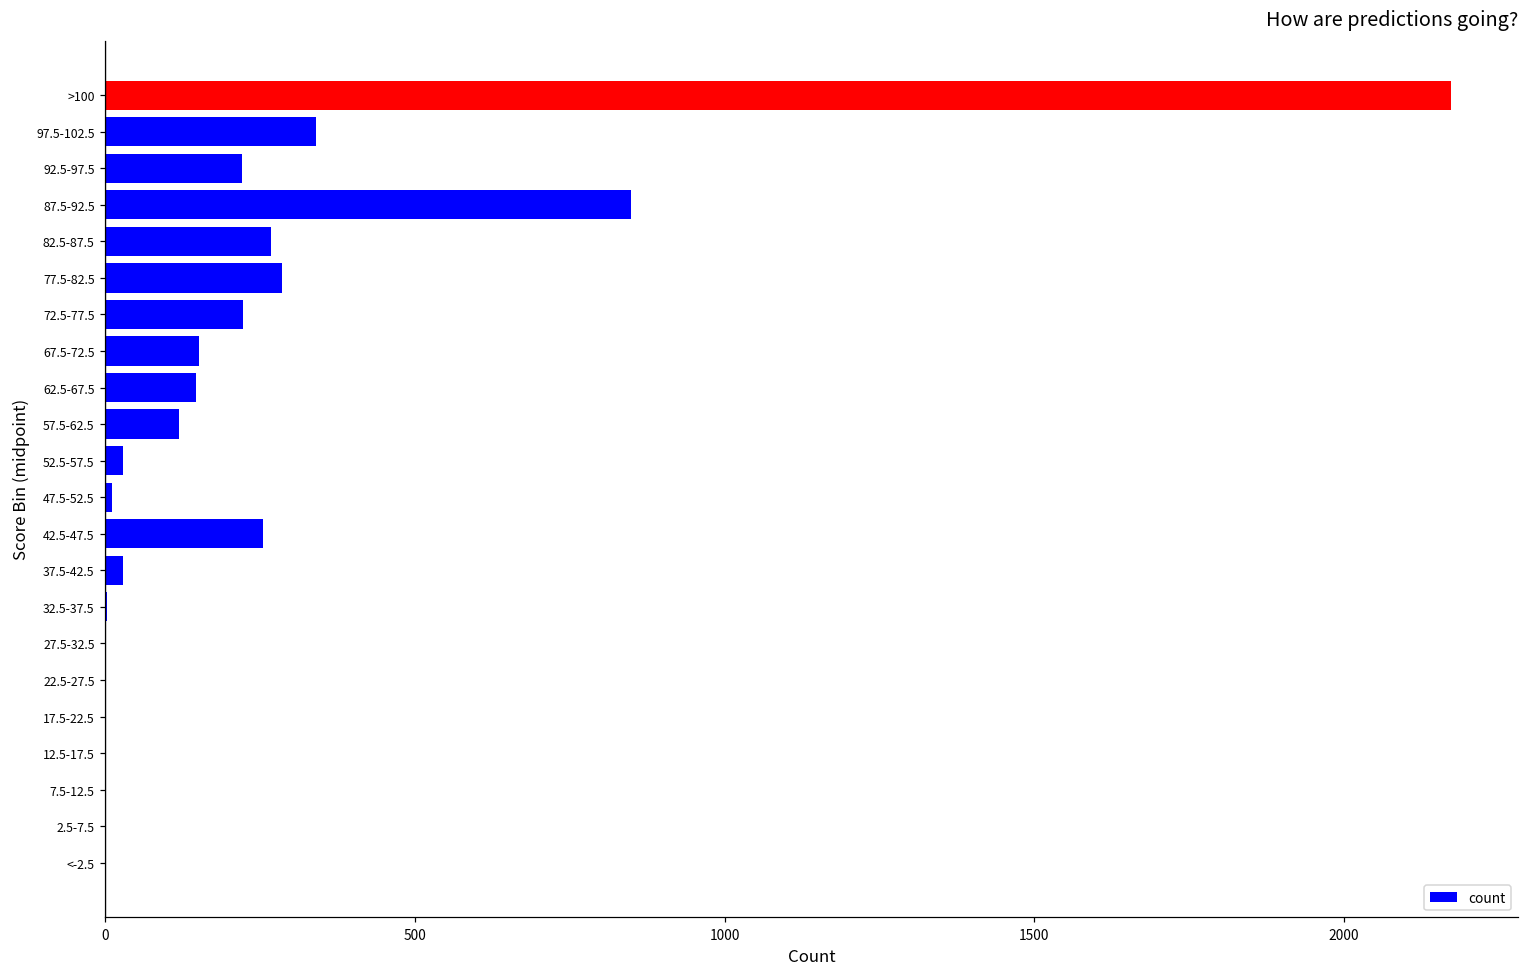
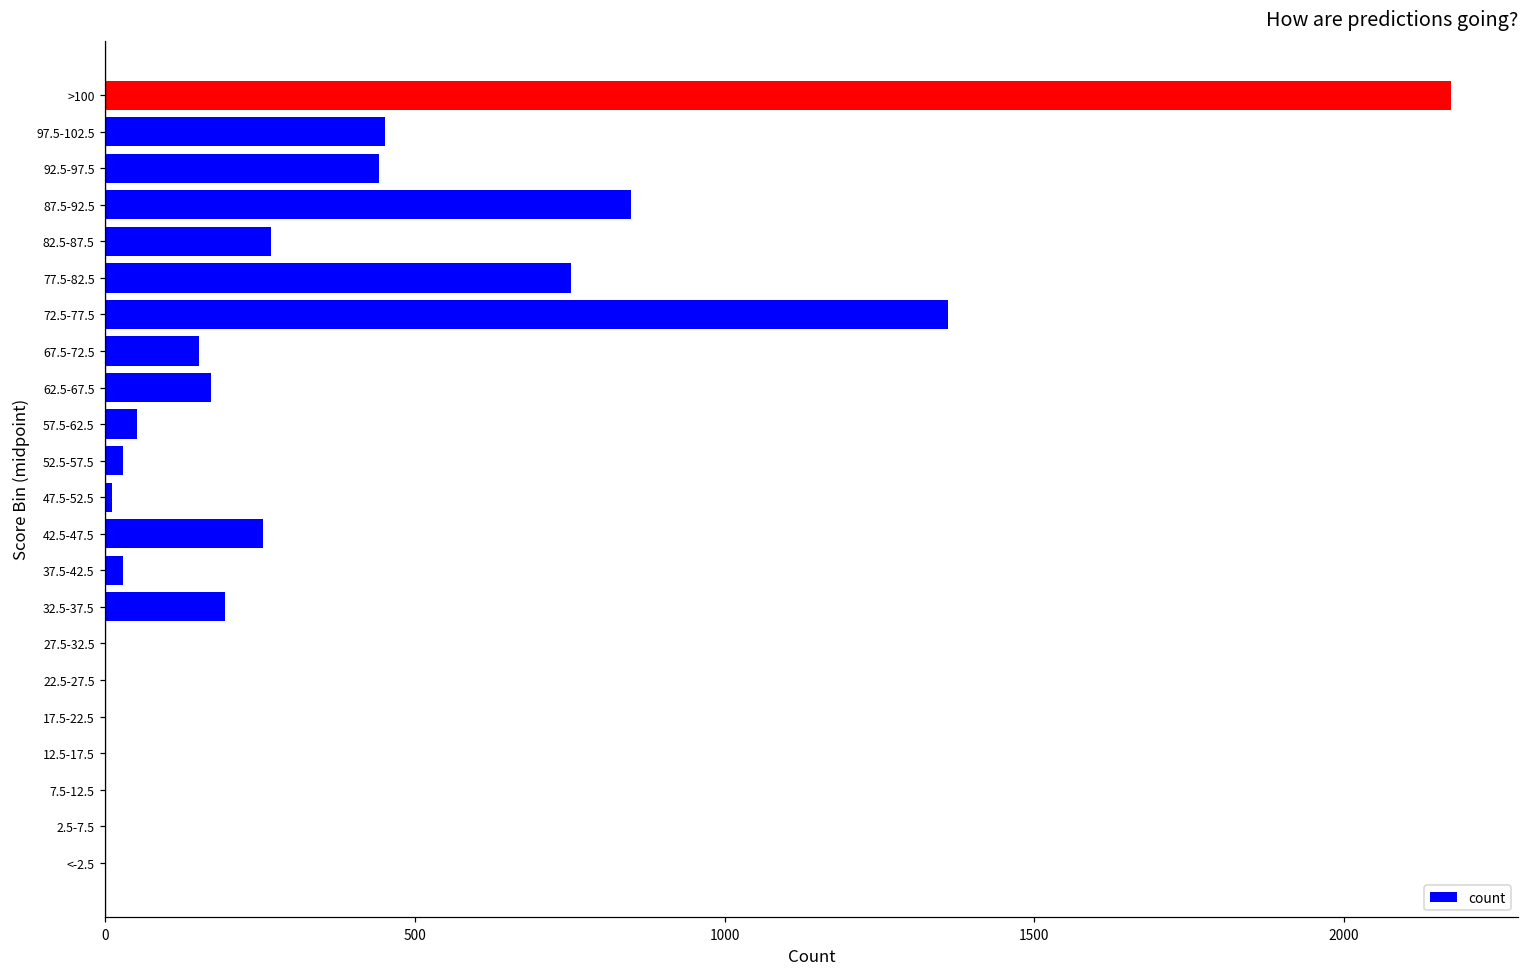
97.5-102.5: 340 -> 450
92.5-97.5: 220 -> 440
77.5-82.5: 290 -> 750
72.5-77.5: 220 -> 1360
62.5-67.5: 150 -> 170
57.5-62.5: 120 -> 50
32.5-37.5: 0 -> 190
